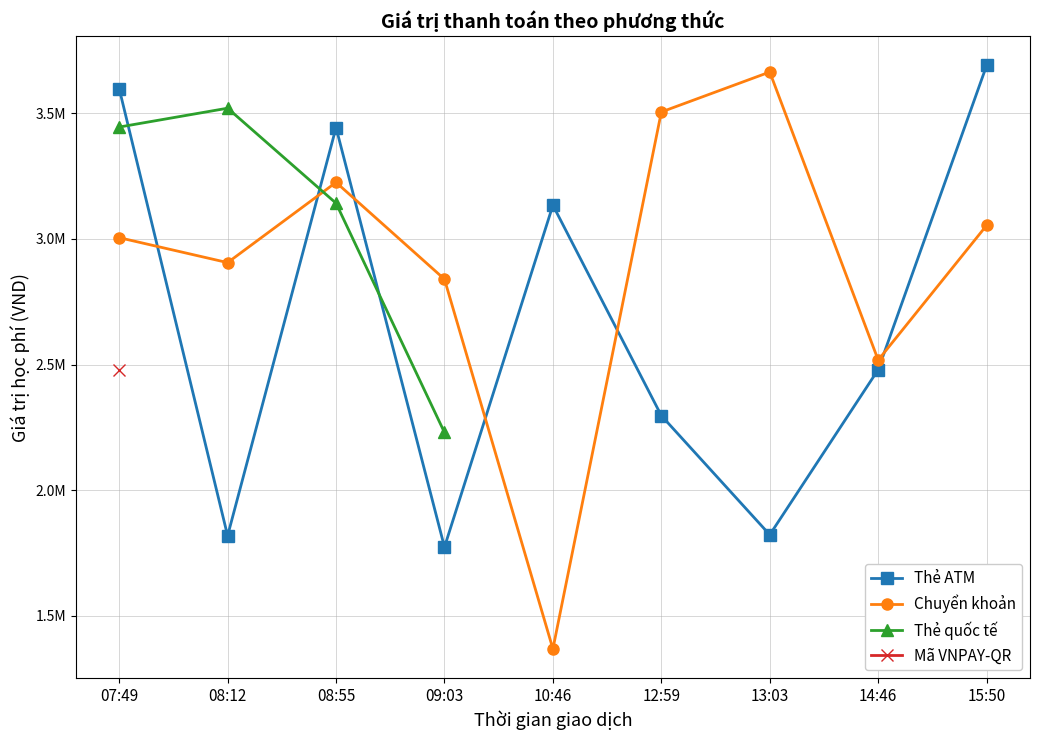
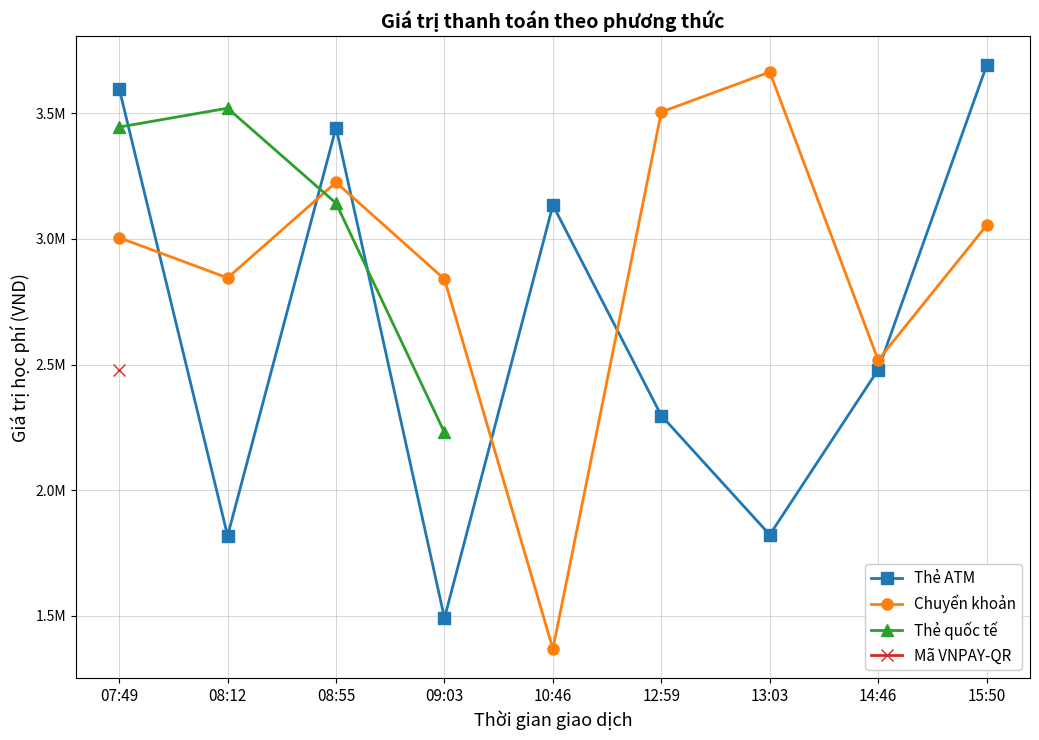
Chuyển khoản, 08:12: 2910000 -> 2850000
Thẻ ATM, 09:03: 1770000 -> 1490000
